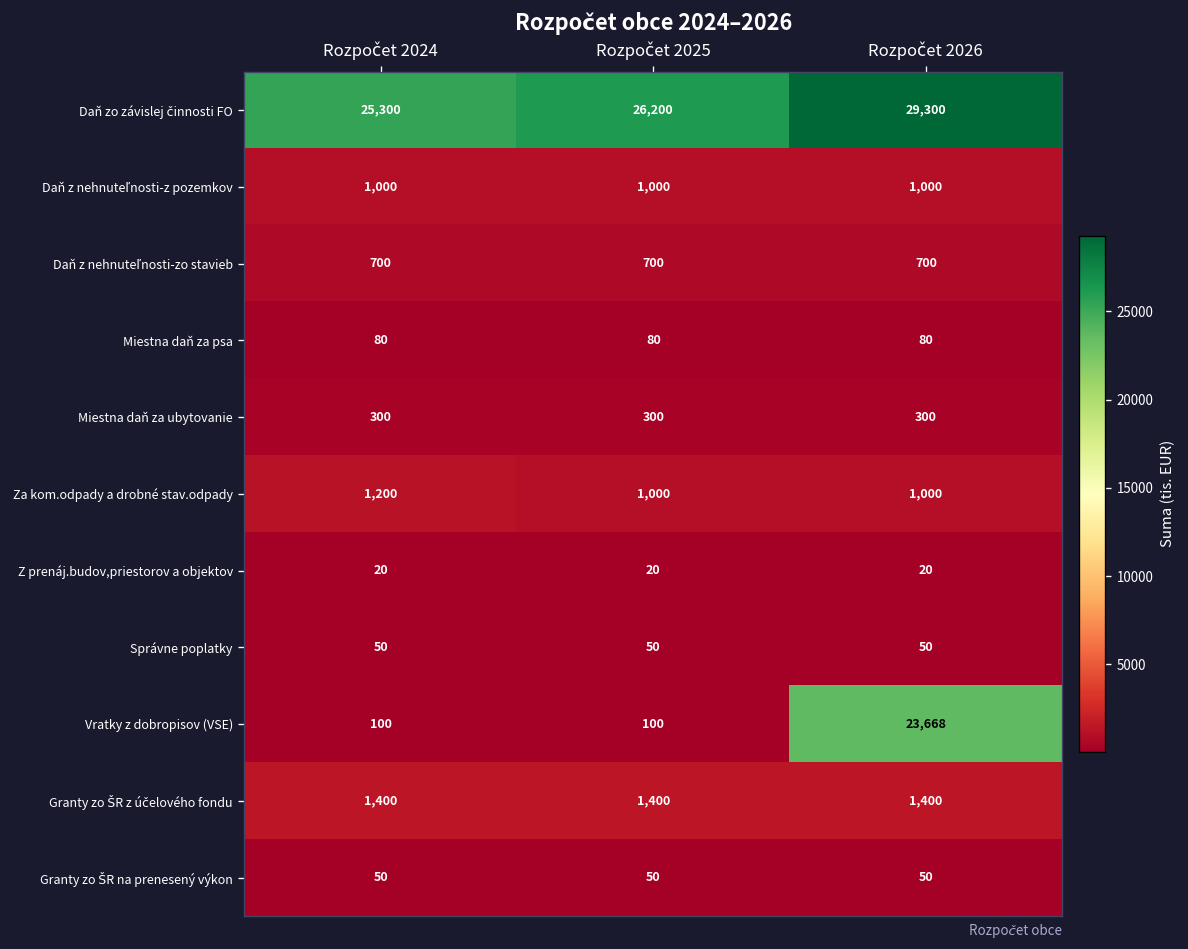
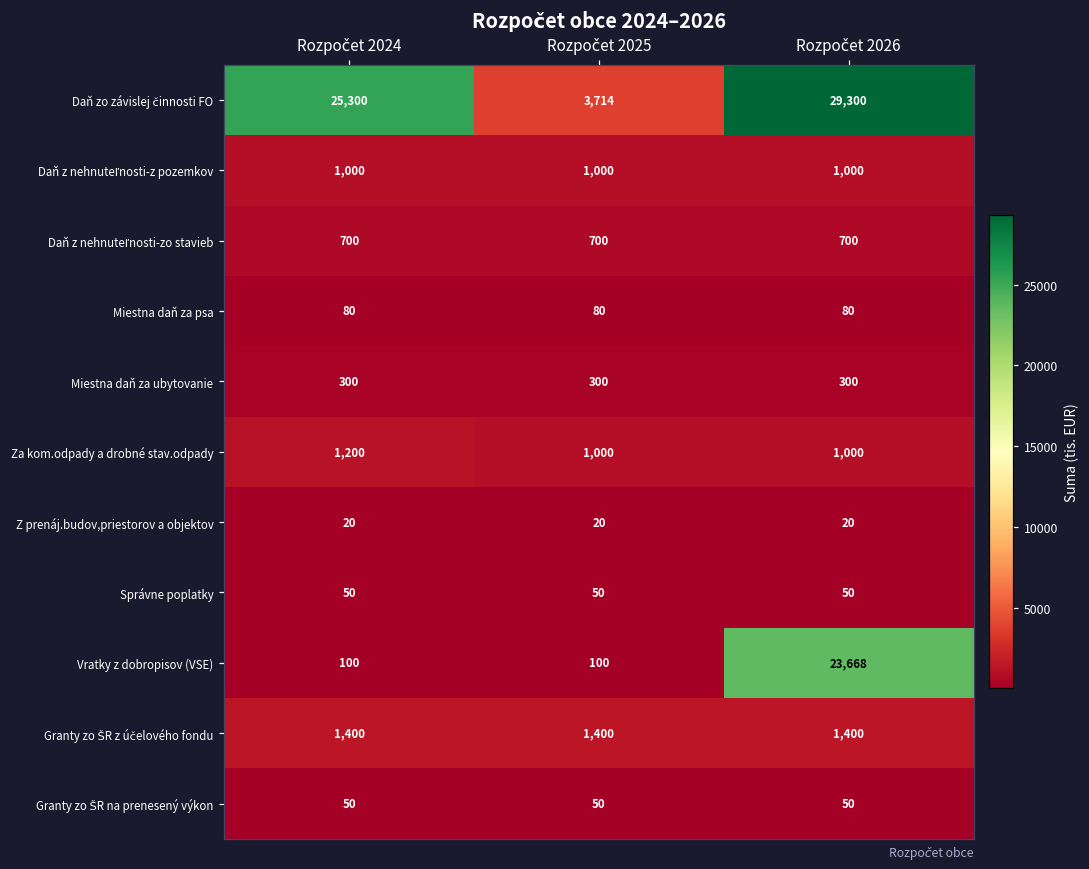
Daň zo závislej činnosti FO, Rozpočet 2025: 26,200 -> 3,714
